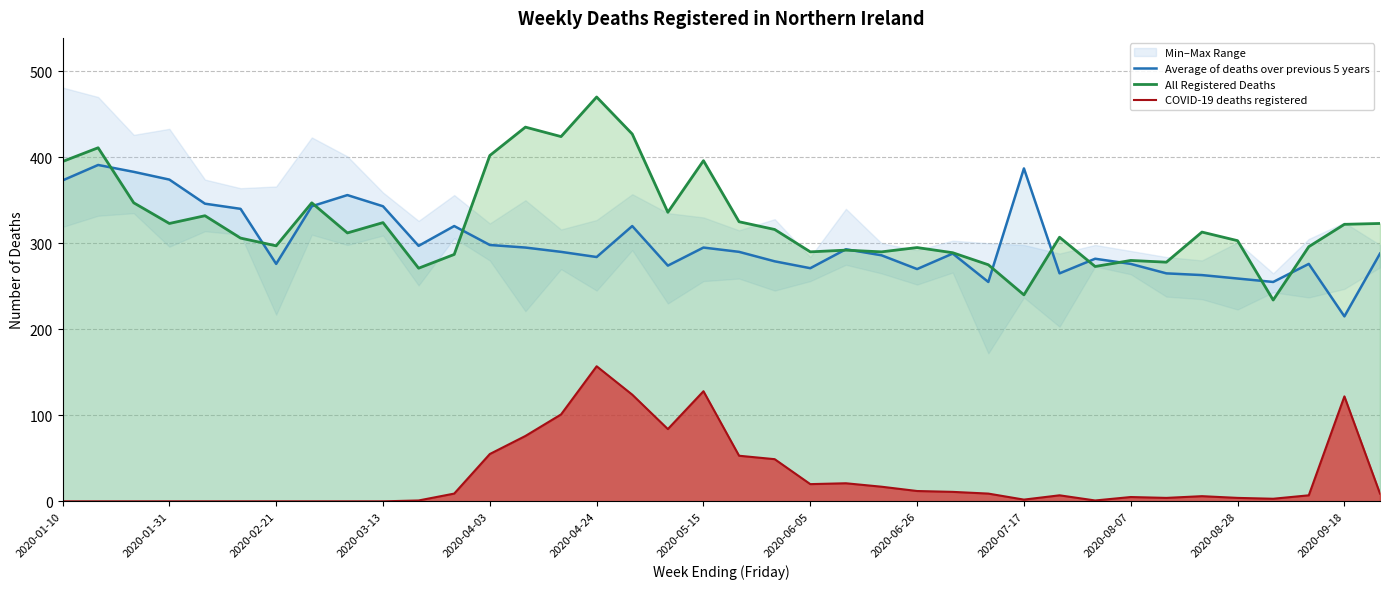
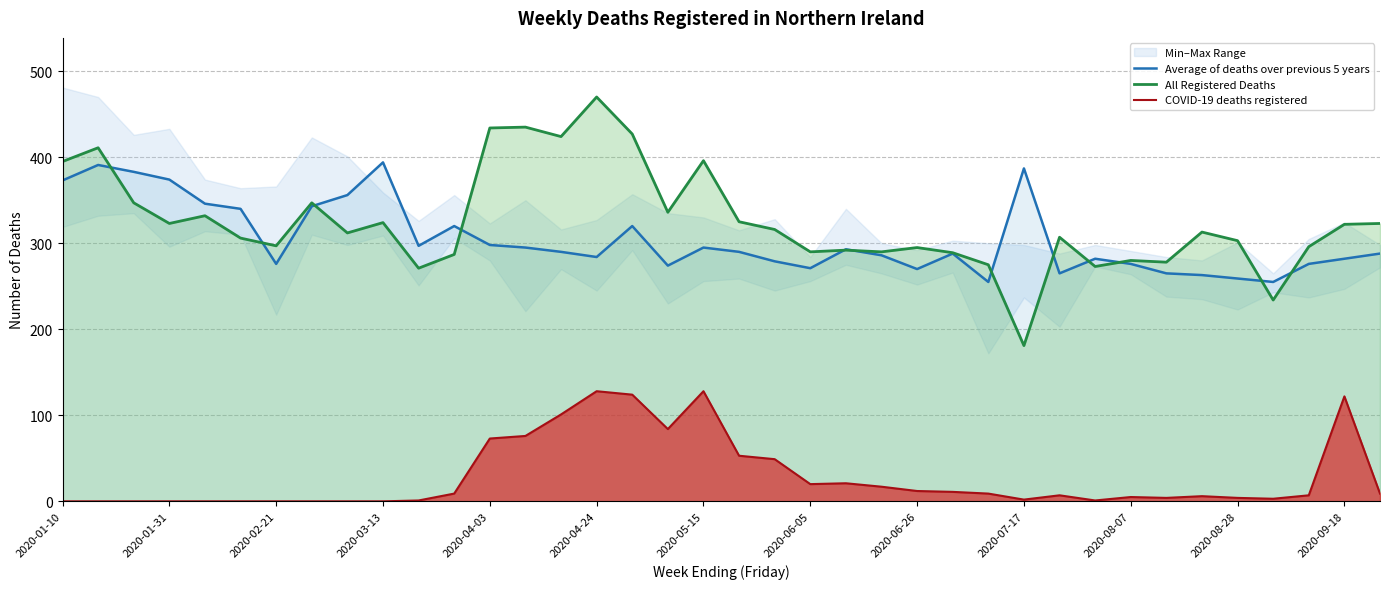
Average of deaths over previous 5 years, 2020-03-13: 340 -> 390
All Registered Deaths, 2020-04-03: 400 -> 430
COVID-19 deaths registered, 2020-04-03: 60 -> 70
COVID-19 deaths registered, 2020-04-24: 160 -> 130
All Registered Deaths, 2020-07-17: 240 -> 180
Average of deaths over previous 5 years, 2020-09-18: 220 -> 280
